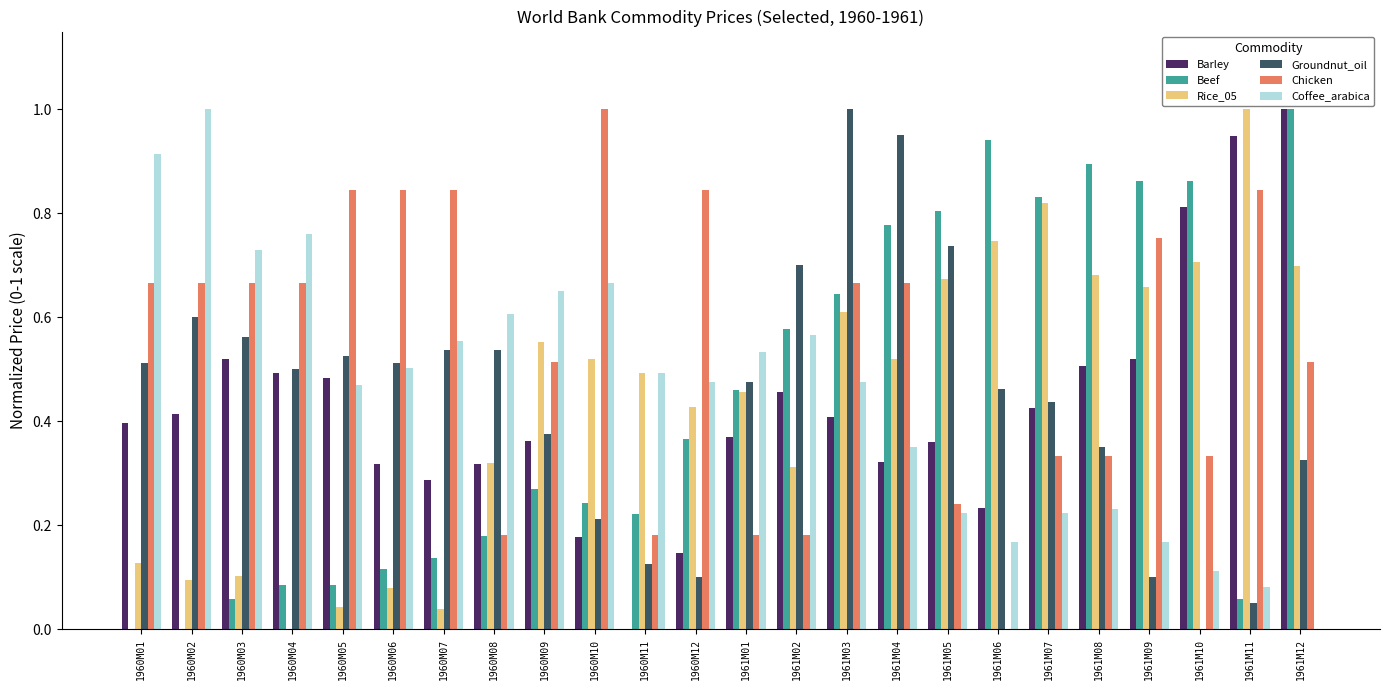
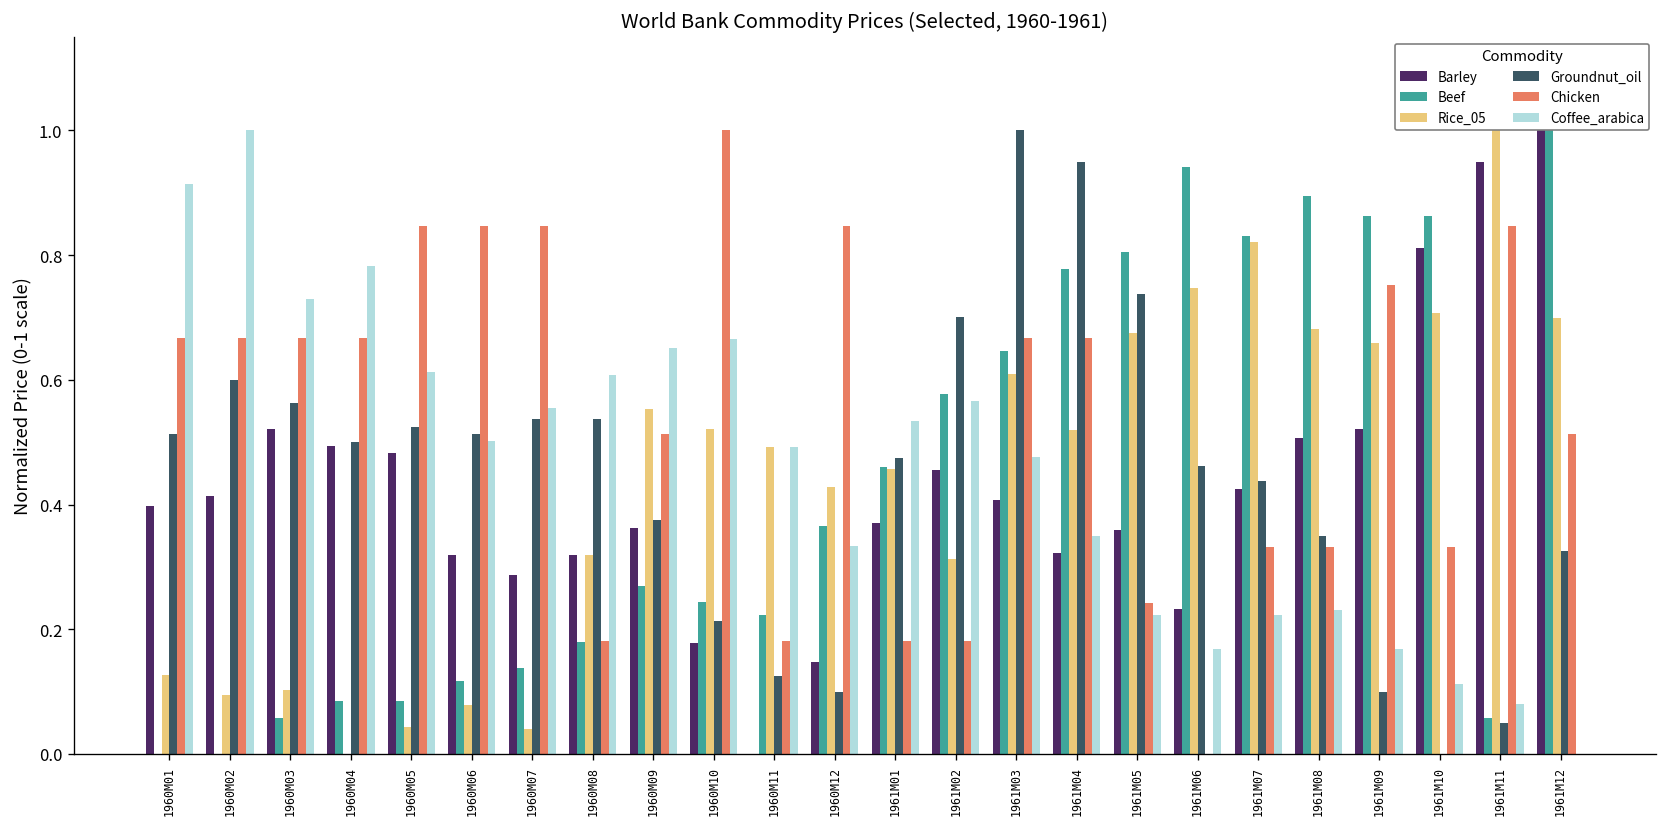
Coffee_arabica, 1960M04: 0.76 -> 0.78
Coffee_arabica, 1960M05: 0.47 -> 0.61
Coffee_arabica, 1960M12: 0.48 -> 0.33
